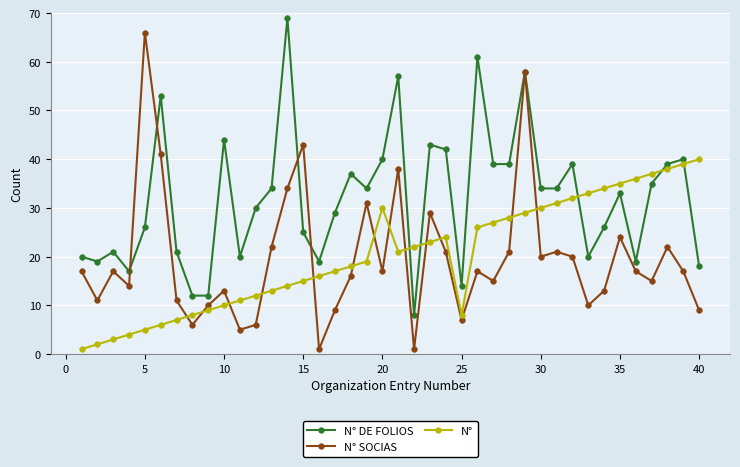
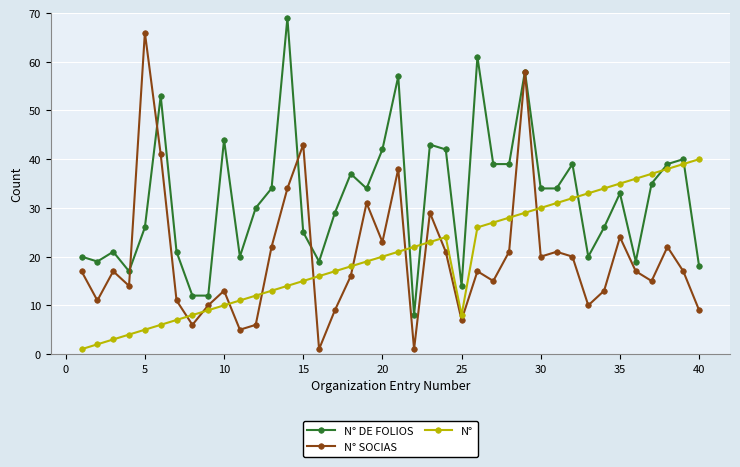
N° DE FOLIOS, 20: 40 -> 42
N° SOCIAS, 20: 17 -> 23
N°, 20: 30 -> 20
